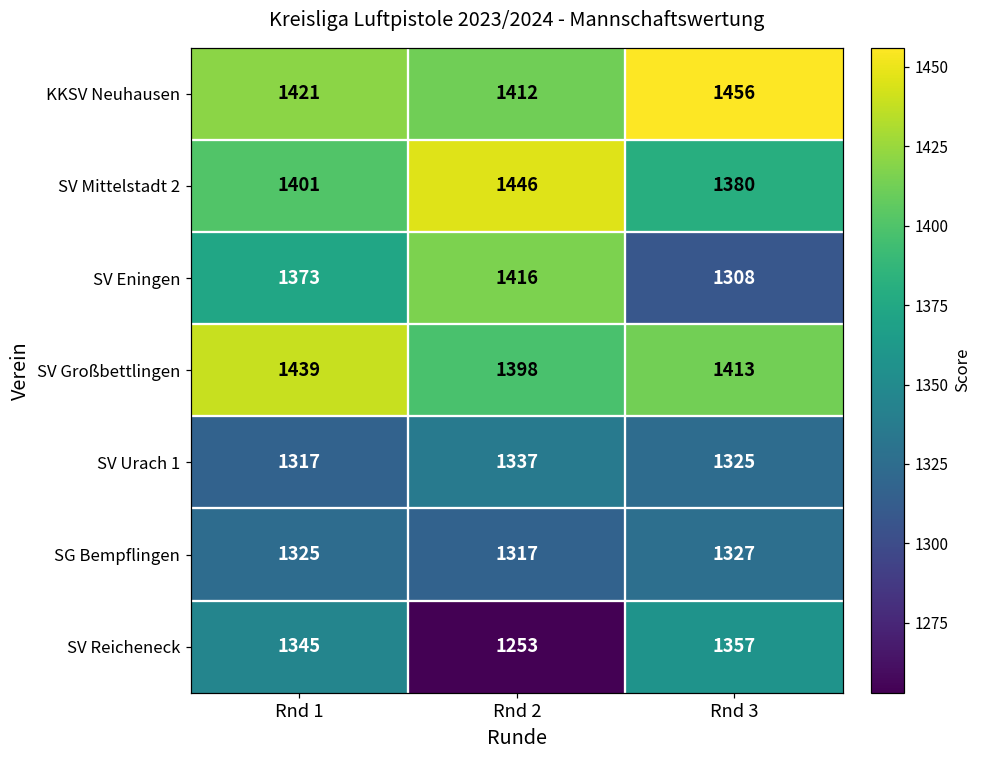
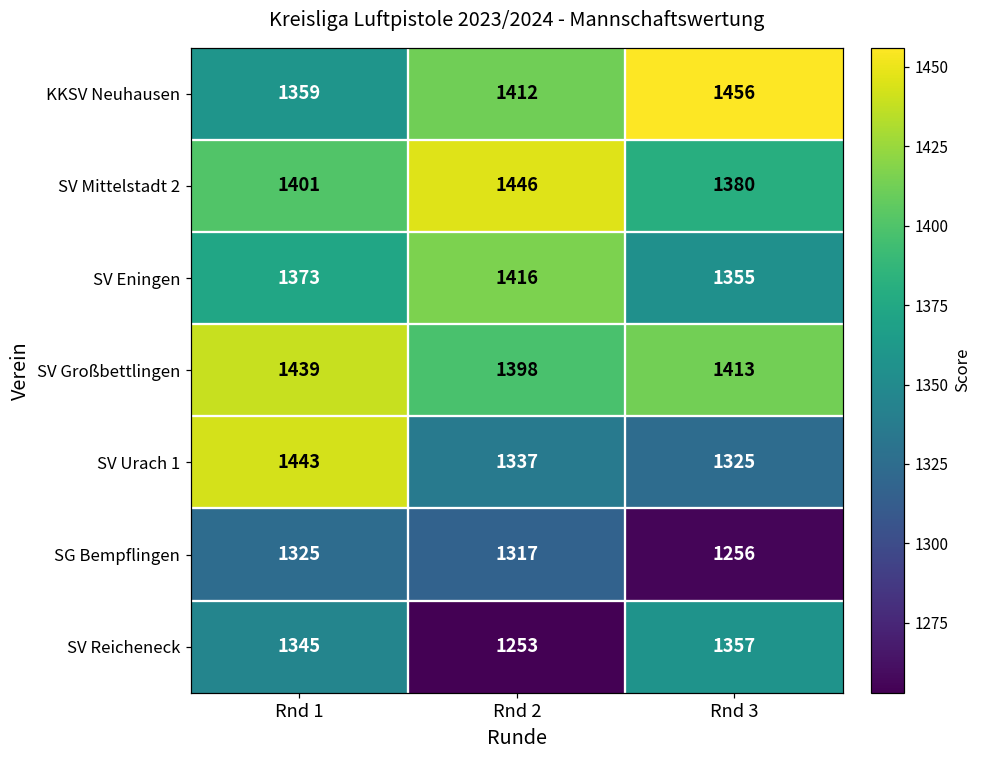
KKSV Neuhausen, Rnd 1: 1421 -> 1359
SV Eningen, Rnd 3: 1308 -> 1355
SV Urach 1, Rnd 1: 1317 -> 1443
SG Bempflingen, Rnd 3: 1327 -> 1256
